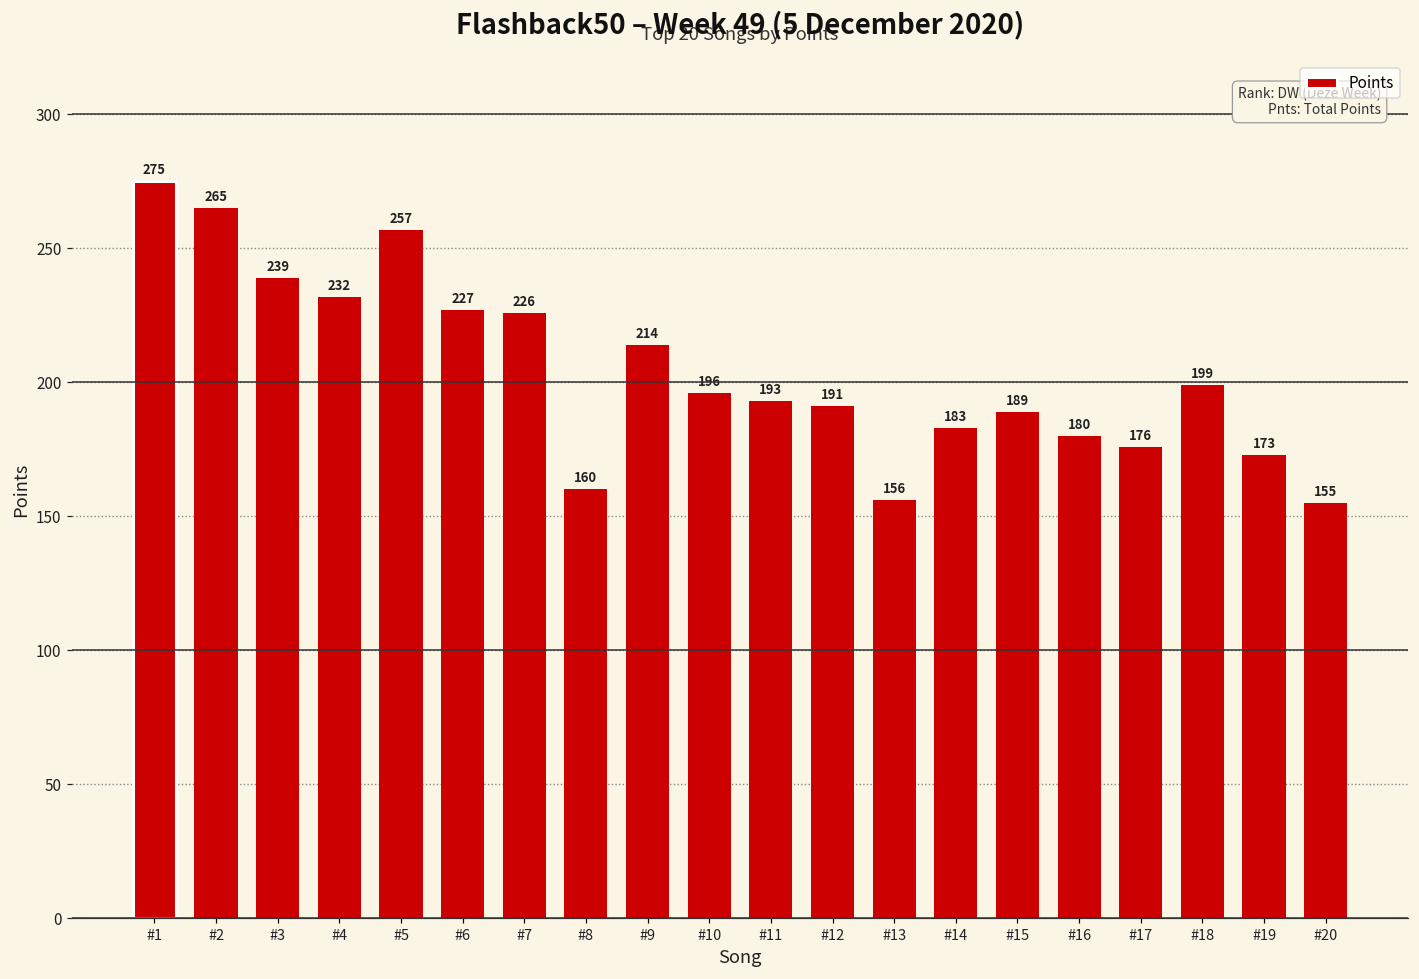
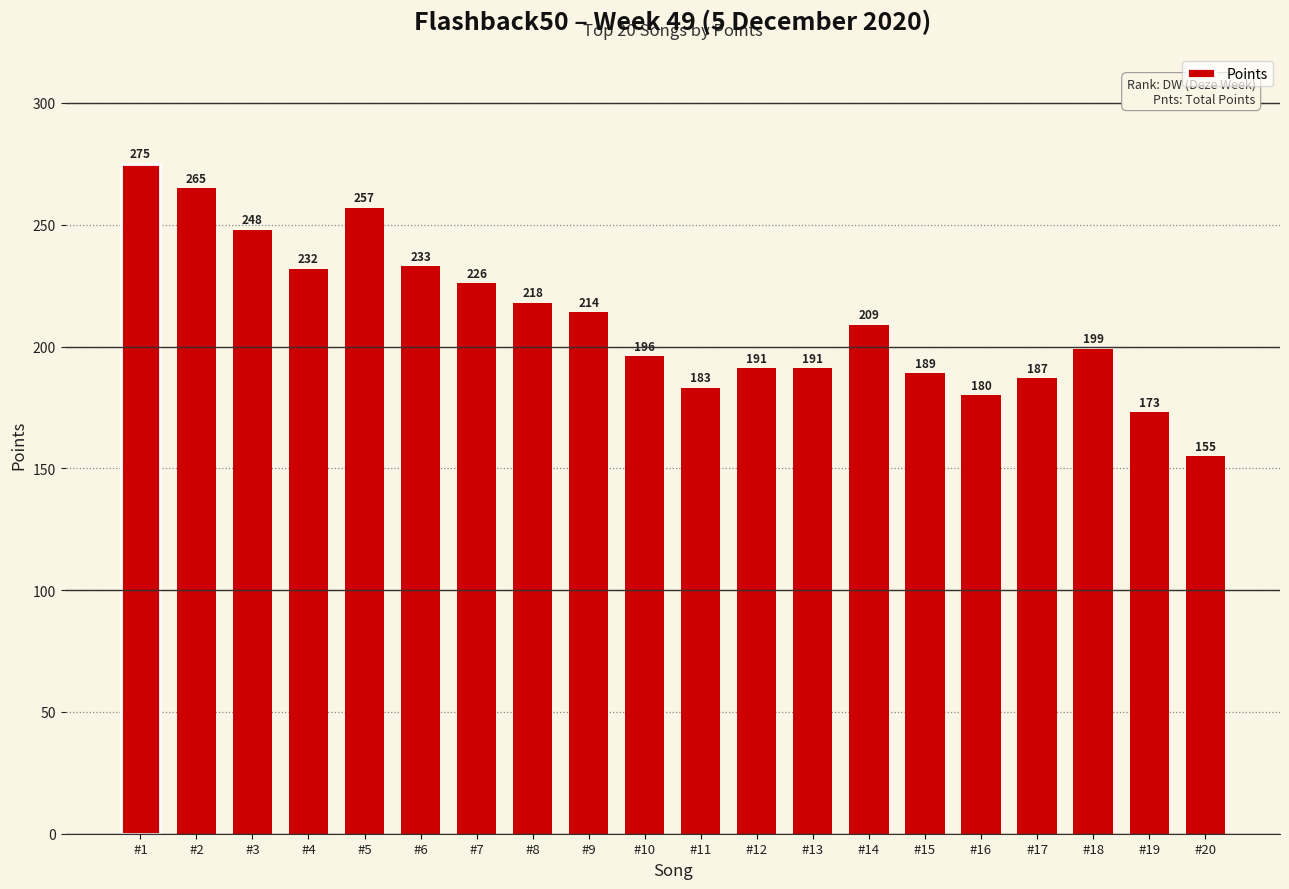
#3: 239 -> 248
#6: 227 -> 233
#8: 160 -> 218
#11: 193 -> 183
#13: 156 -> 191
#14: 183 -> 209
#17: 176 -> 187
